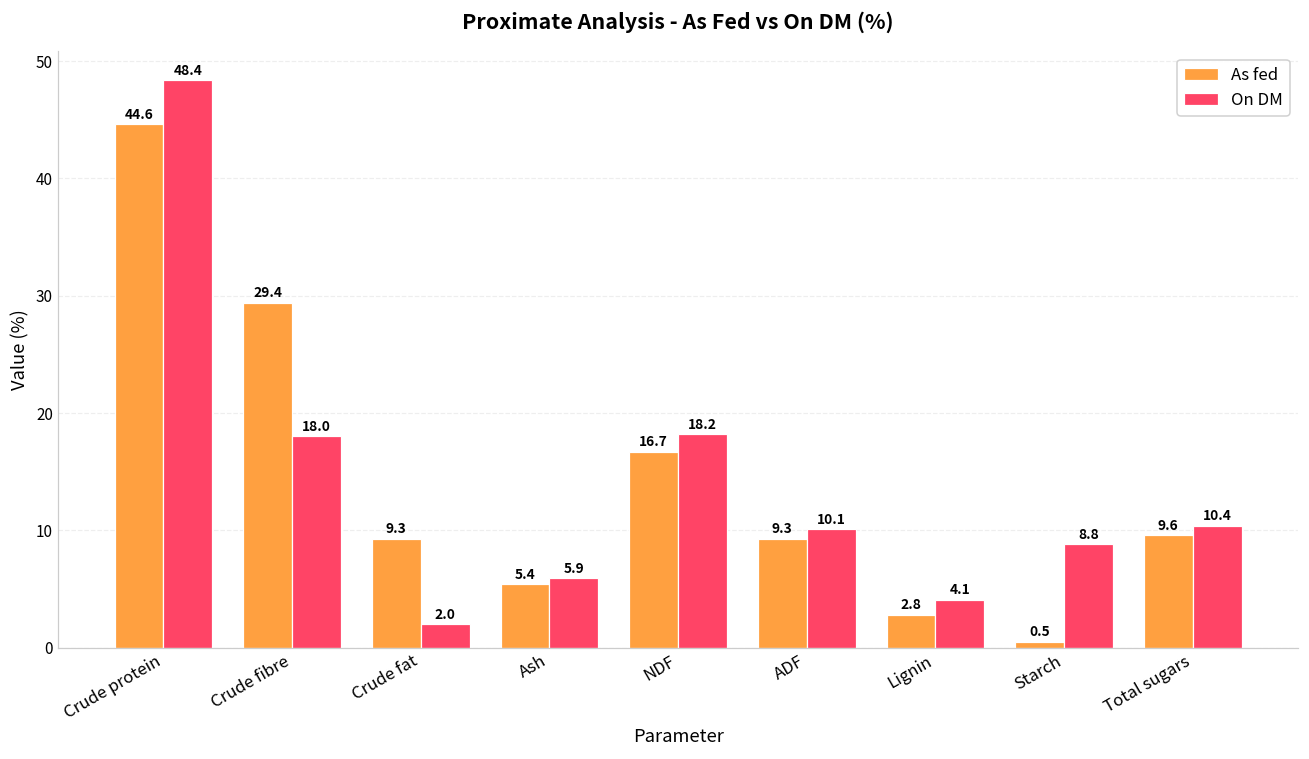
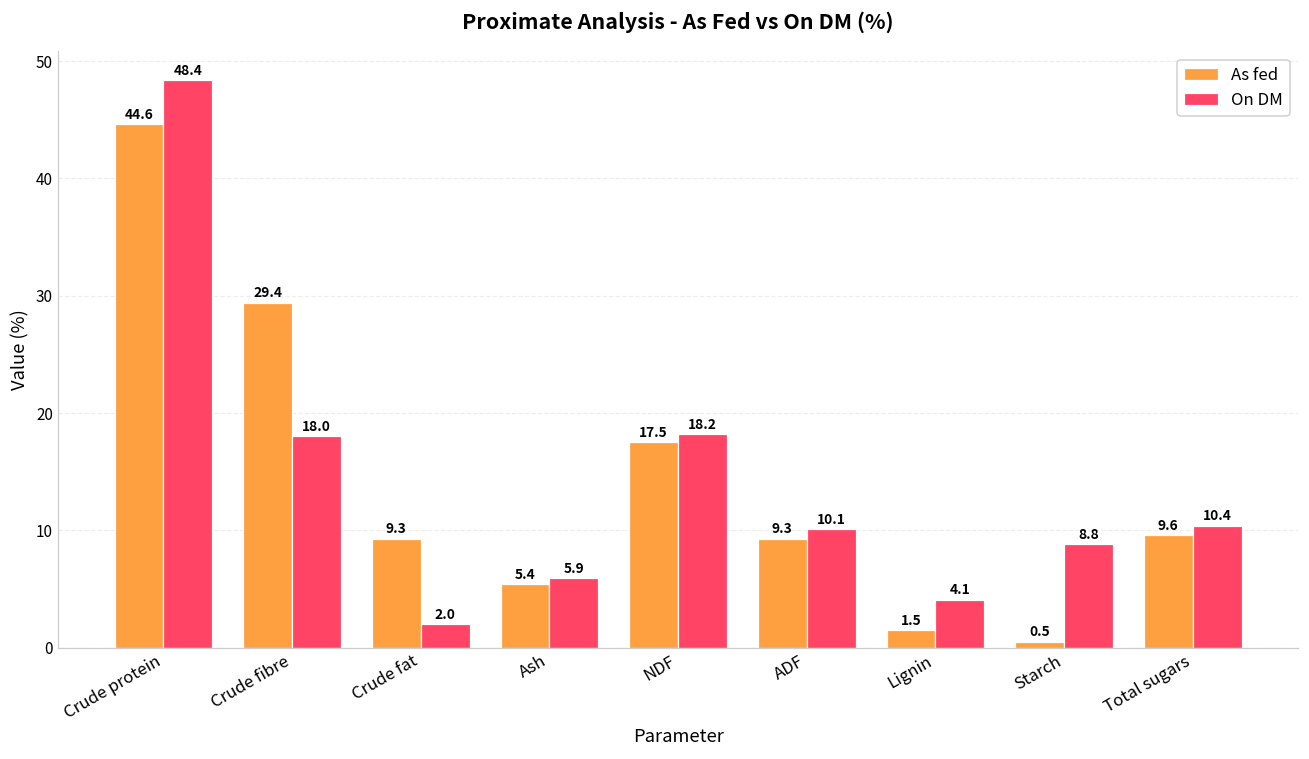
As fed, NDF: 16.7 -> 17.5
As fed, Lignin: 2.8 -> 1.5
